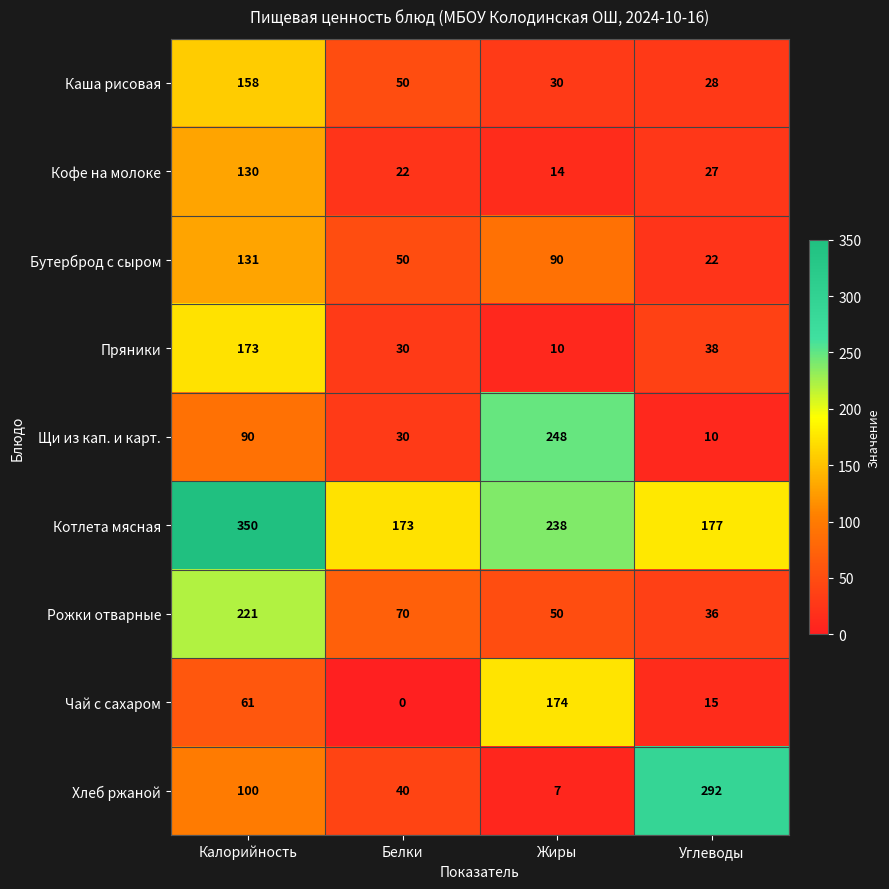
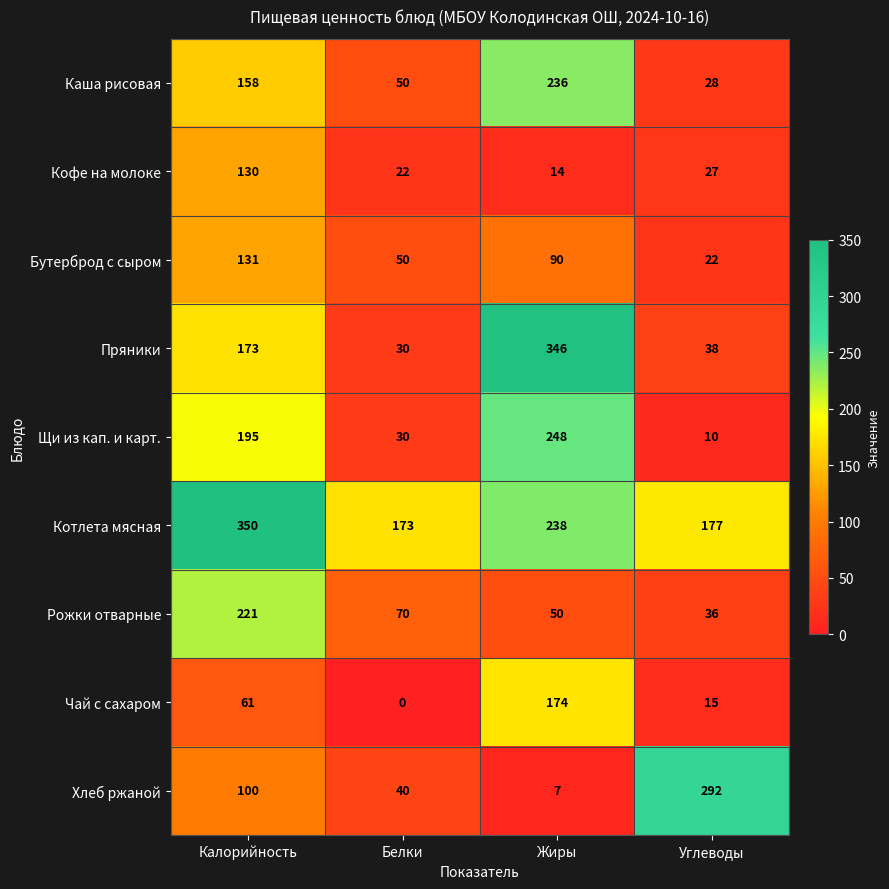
Каша рисовая, Жиры: 30 -> 236
Пряники, Жиры: 10 -> 346
Щи из кап. и карт., Калорийность: 90 -> 195
